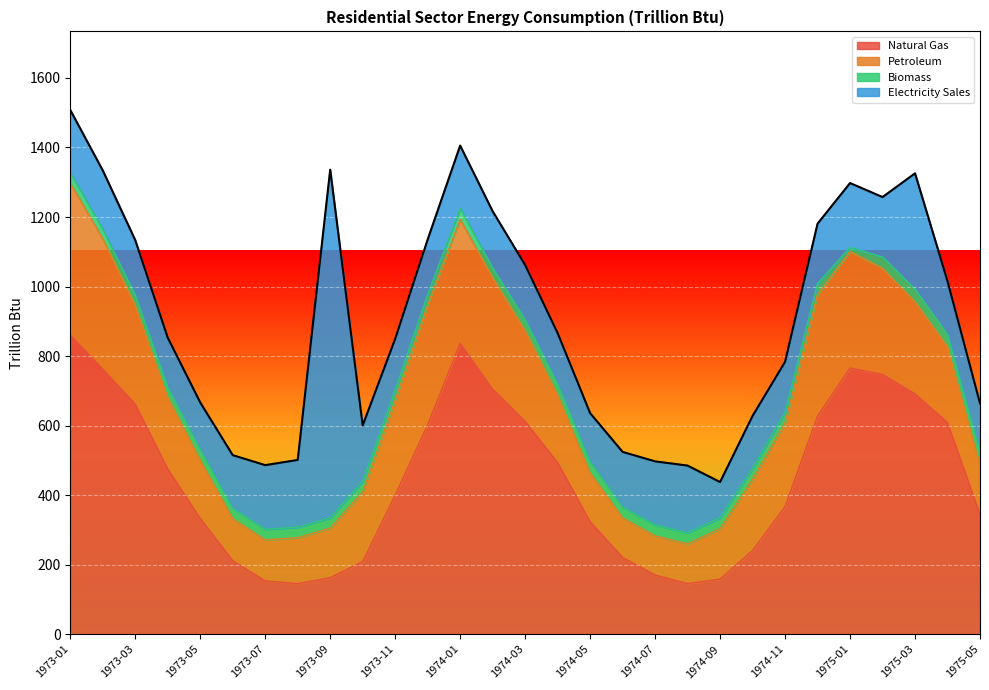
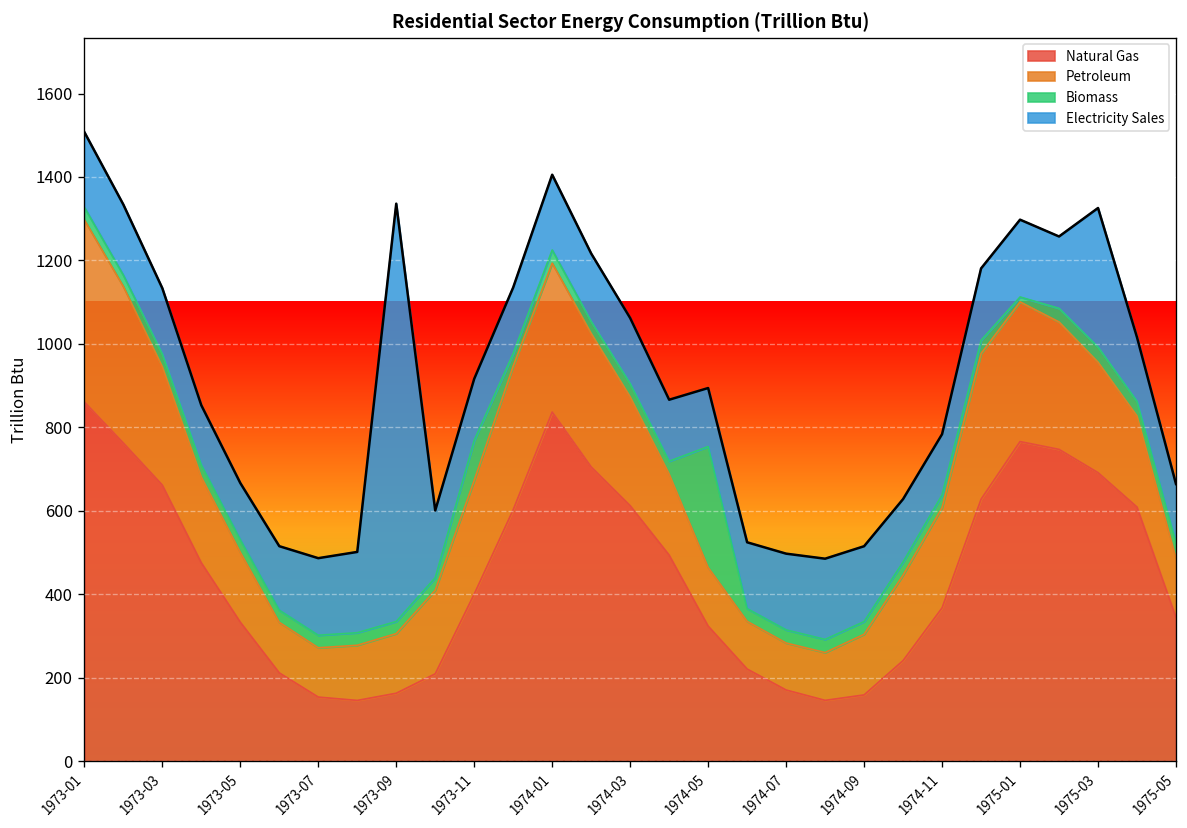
Biomass, 1973-11: 30 -> 100
Biomass, 1974-05: 30 -> 290
Electricity Sales, 1974-09: 100 -> 180
